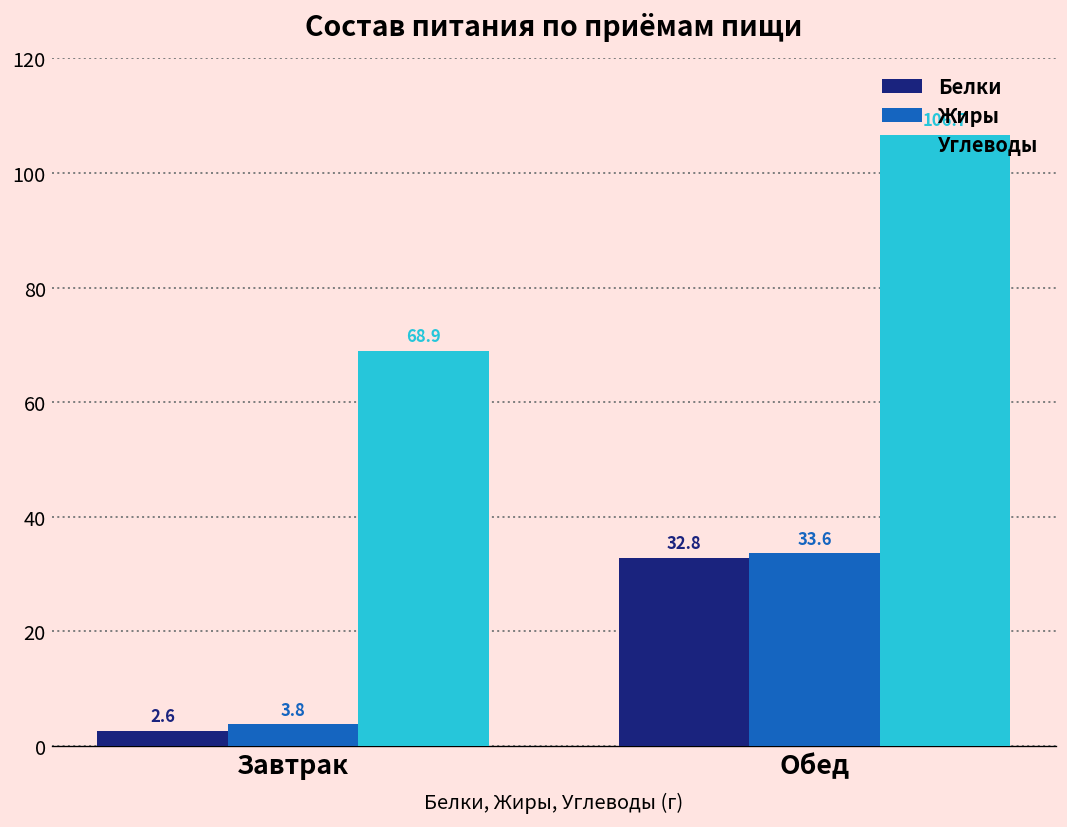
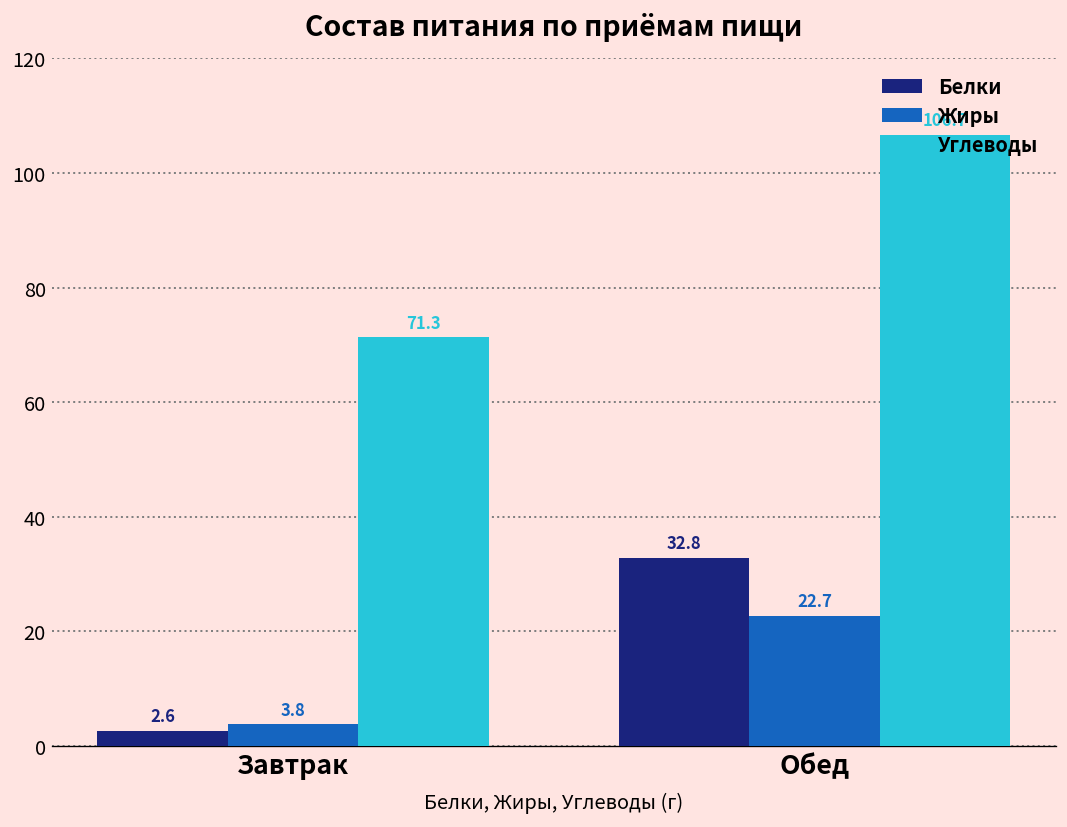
Углеводы, Завтрак: 68.9 -> 71.3
Жиры, Обед: 33.6 -> 22.7
